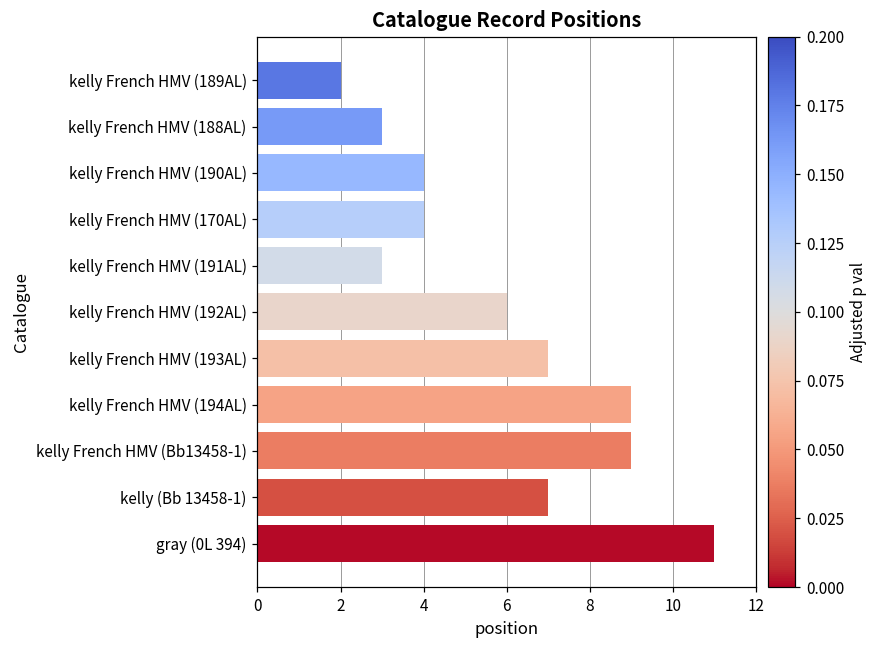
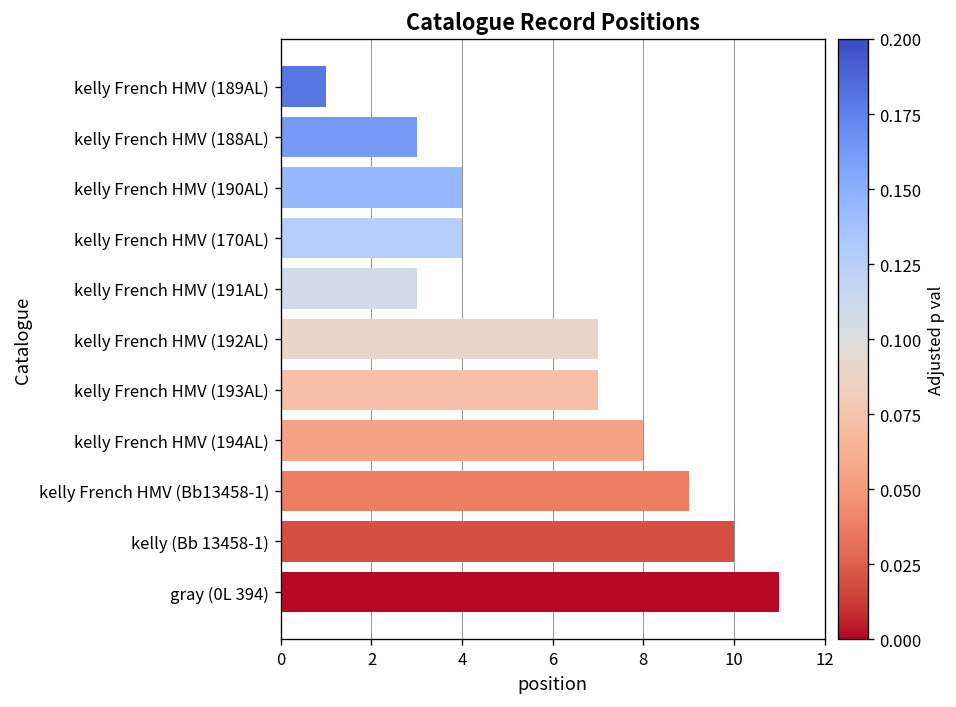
kelly French HMV (189AL): 2 -> 1
kelly French HMV (192AL): 6 -> 7
kelly French HMV (194AL): 9 -> 8
kelly (Bb 13458-1): 7 -> 10
